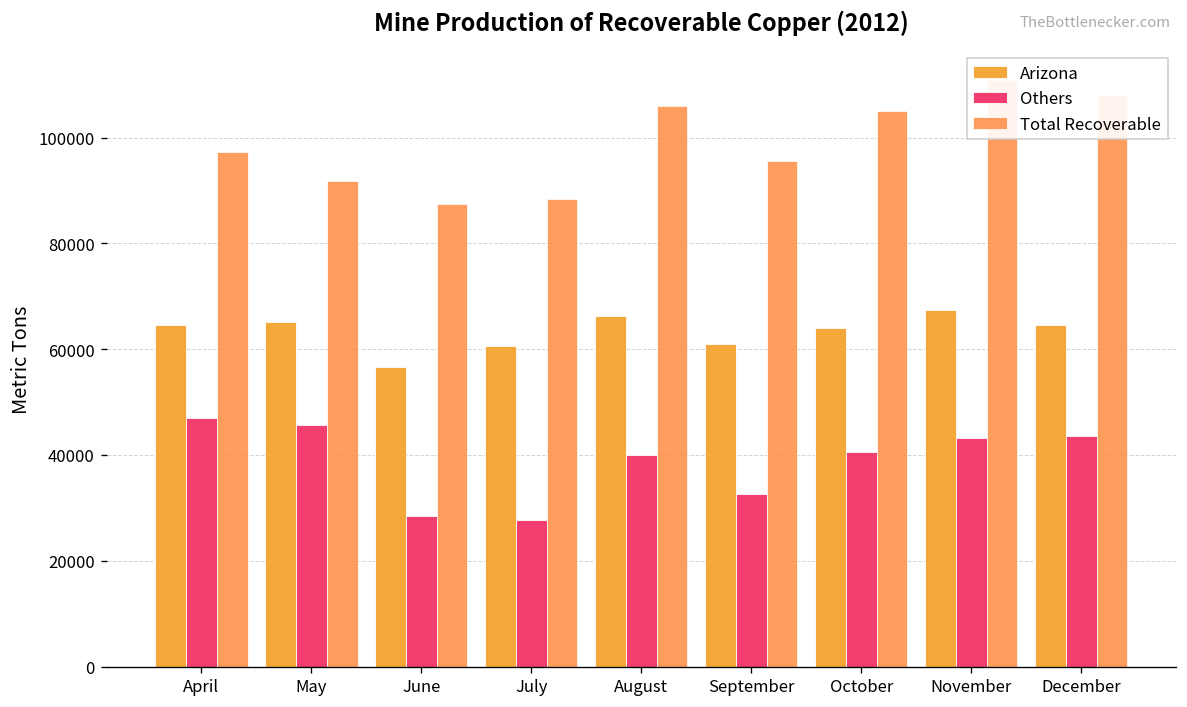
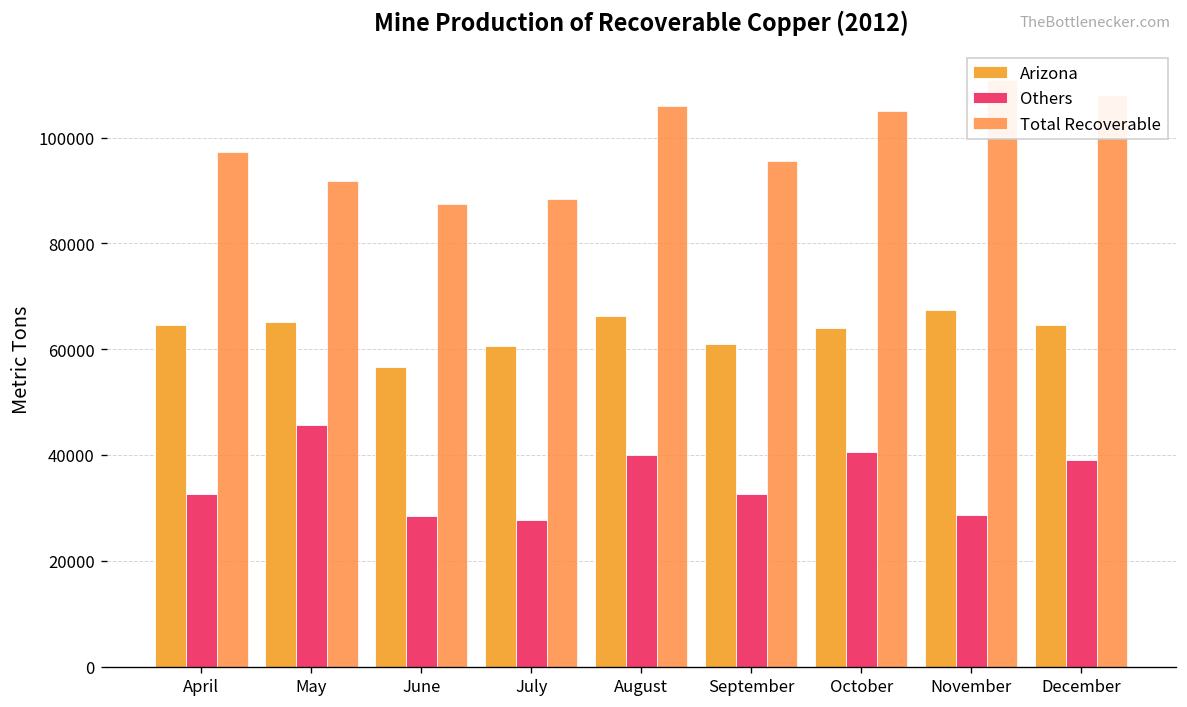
Others, April: 47000 -> 33000
Others, November: 43000 -> 29000
Others, December: 44000 -> 39000
